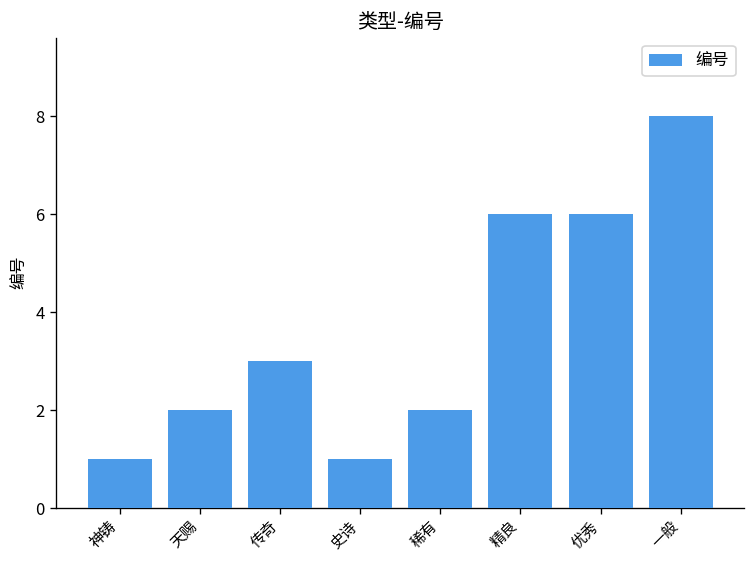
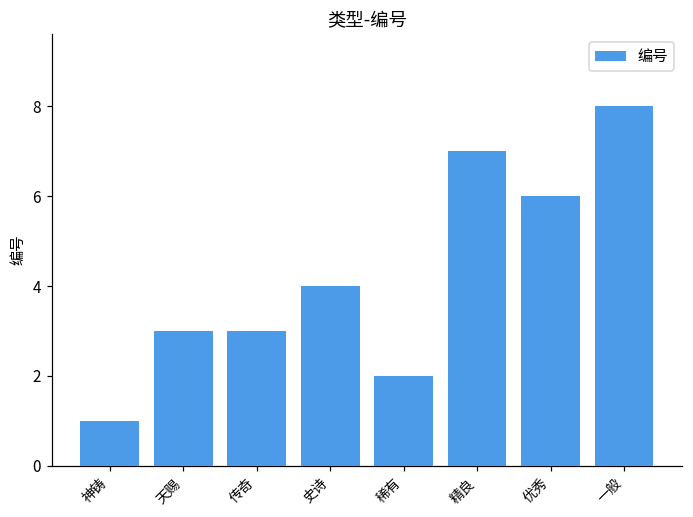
天赐: 2 -> 3
史诗: 1 -> 4
精良: 6 -> 7
